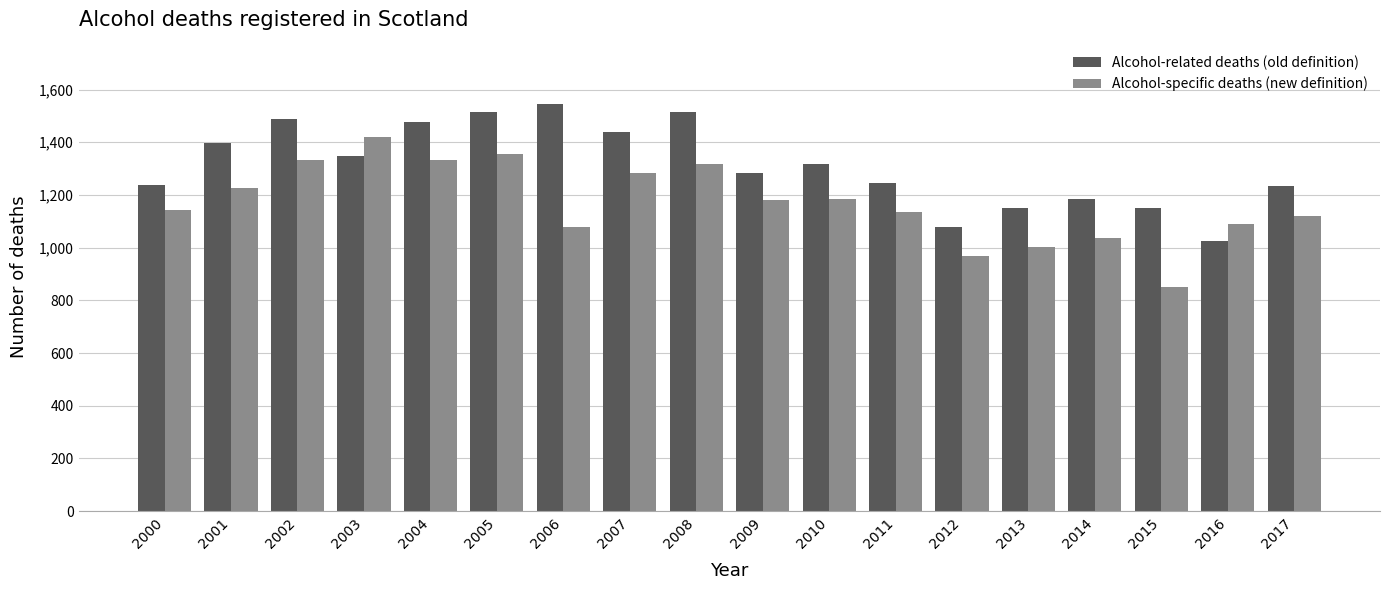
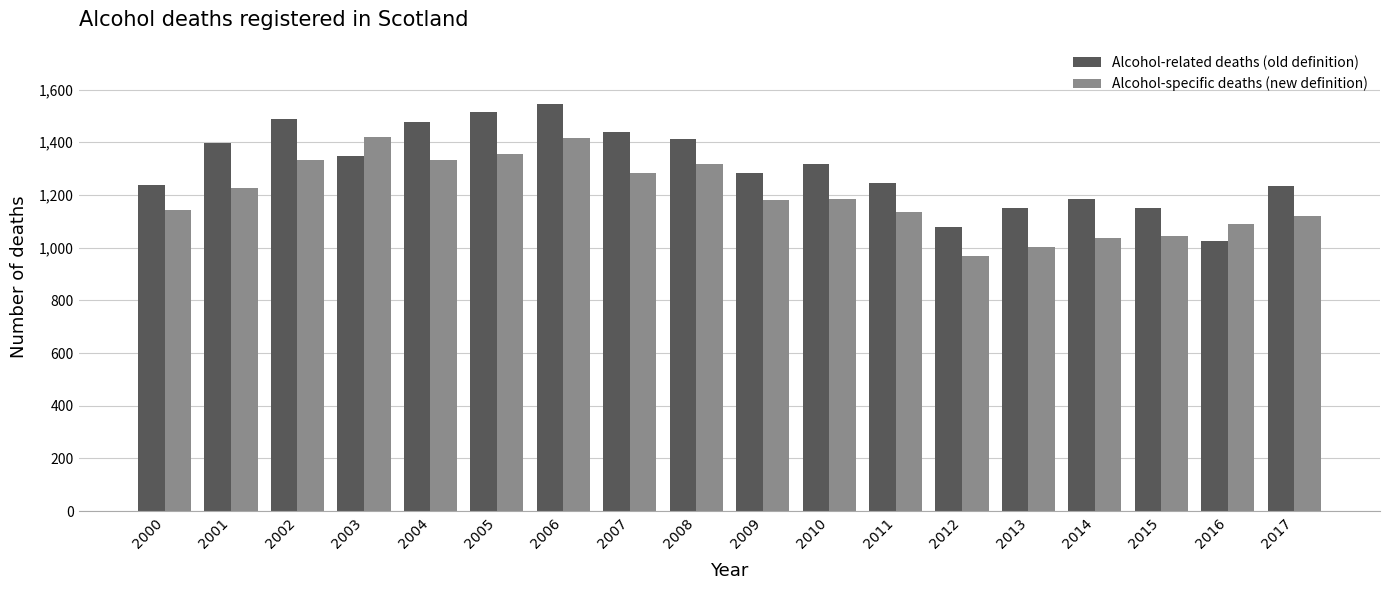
Alcohol-specific deaths (new definition), 2006: 1,080 -> 1,420
Alcohol-related deaths (old definition), 2008: 1,510 -> 1,410
Alcohol-specific deaths (new definition), 2015: 850 -> 1,050
